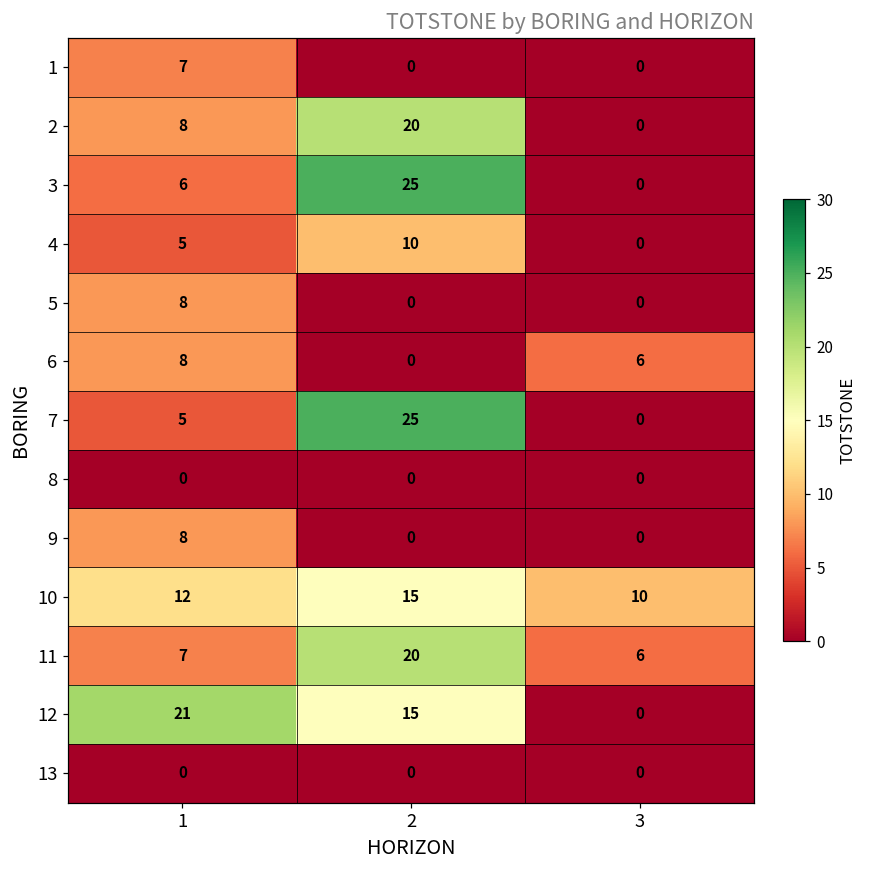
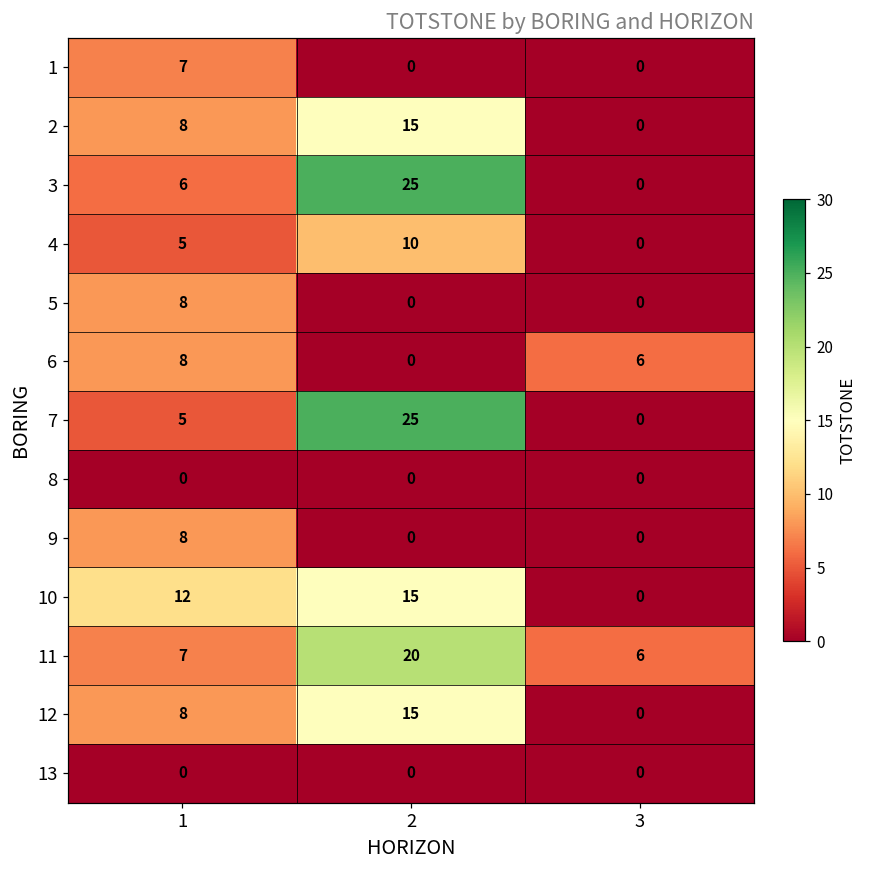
2, 2: 20 -> 15
10, 3: 10 -> 0
12, 1: 21 -> 8
